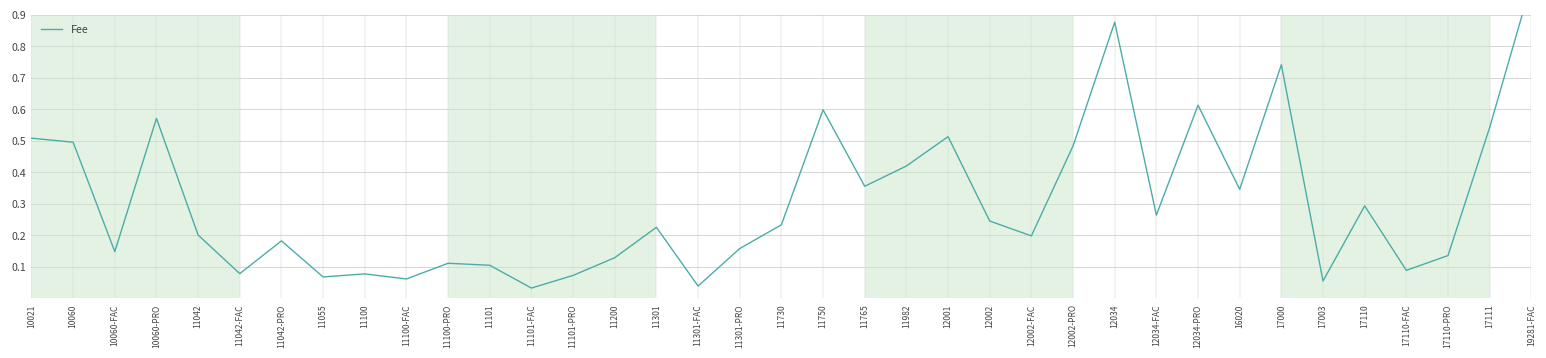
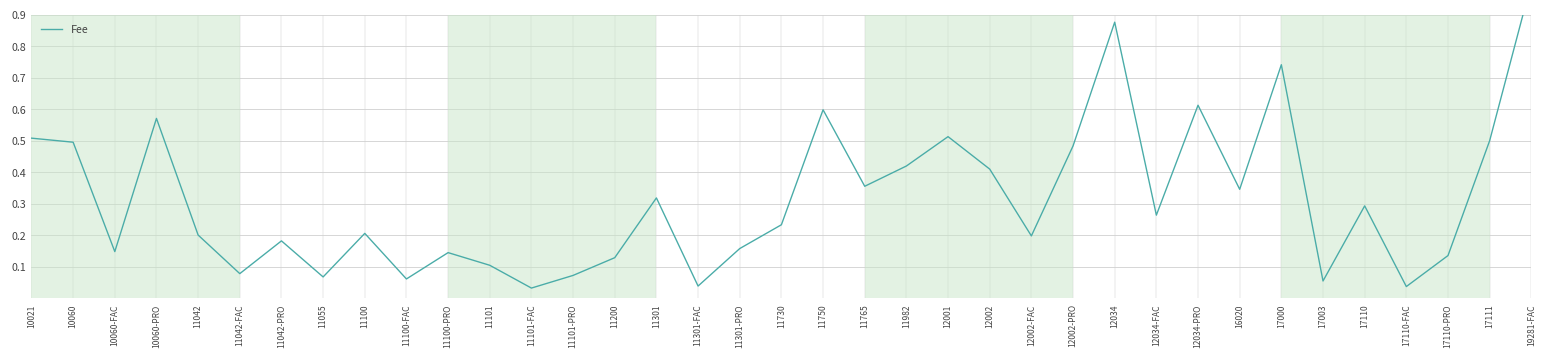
11100: 0.08 -> 0.21
11100-PRO: 0.11 -> 0.14
11301: 0.23 -> 0.32
12002: 0.25 -> 0.41
17110-FAC: 0.09 -> 0.04
17111: 0.54 -> 0.50
